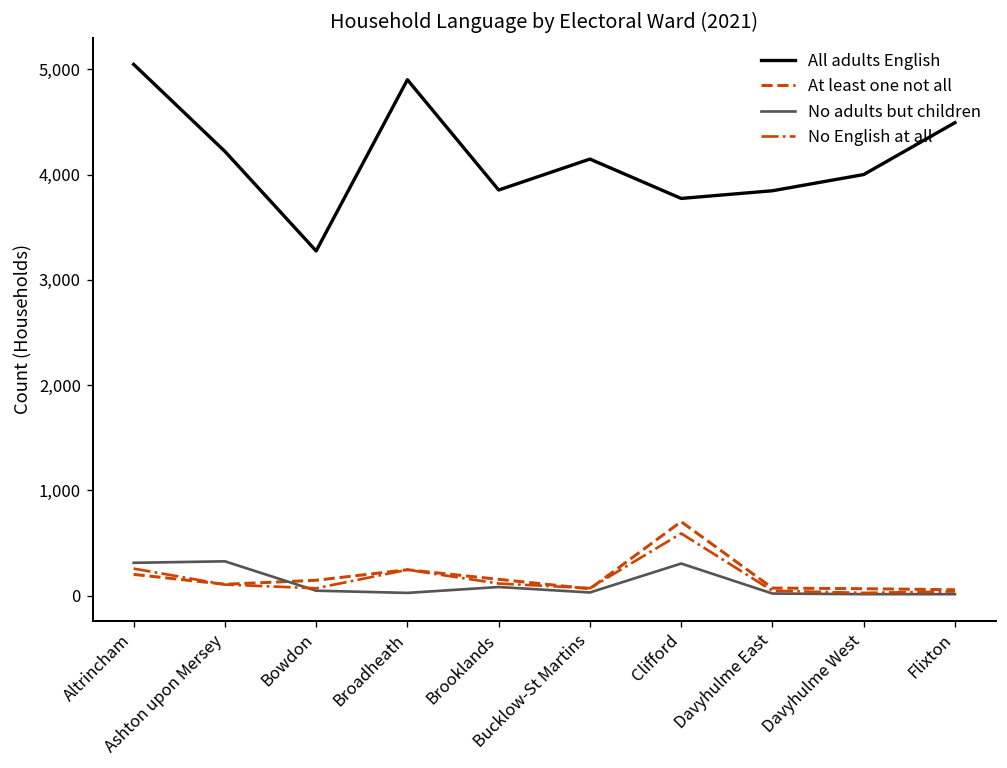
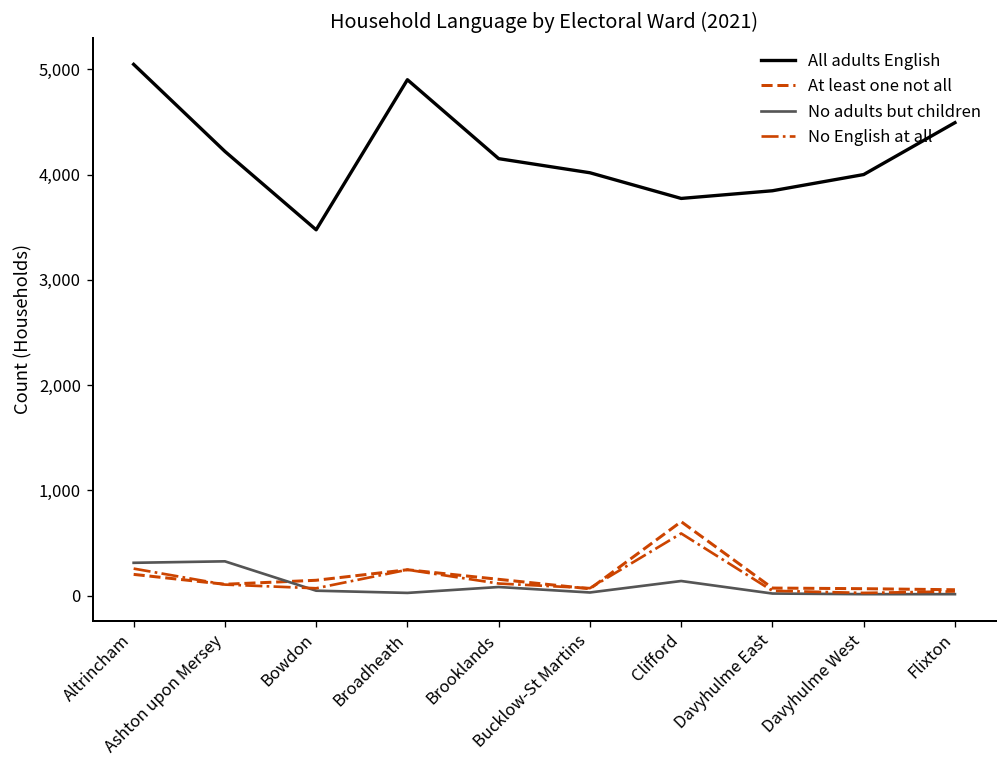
All adults English, Bowdon: 3,300 -> 3,500
All adults English, Brooklands: 3,900 -> 4,200
All adults English, Bucklow-St Martins: 4,100 -> 4,000
No adults but children, Clifford: 300 -> 100
